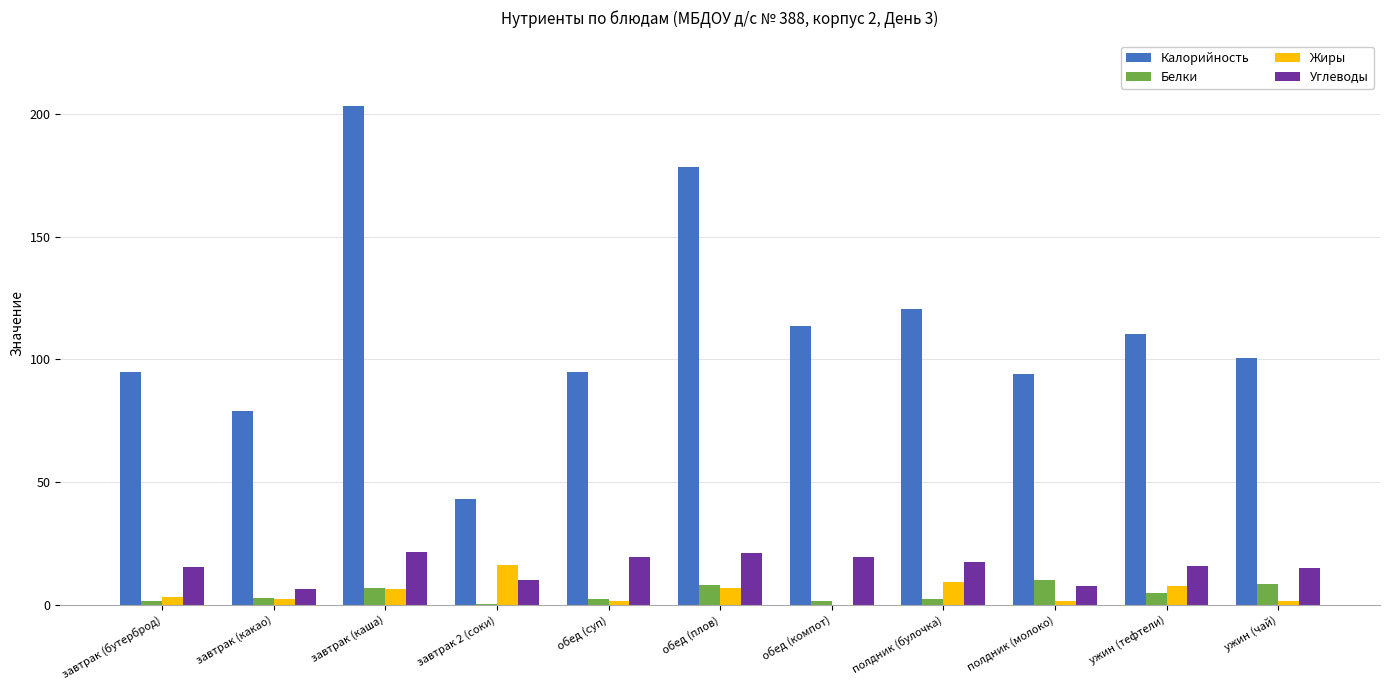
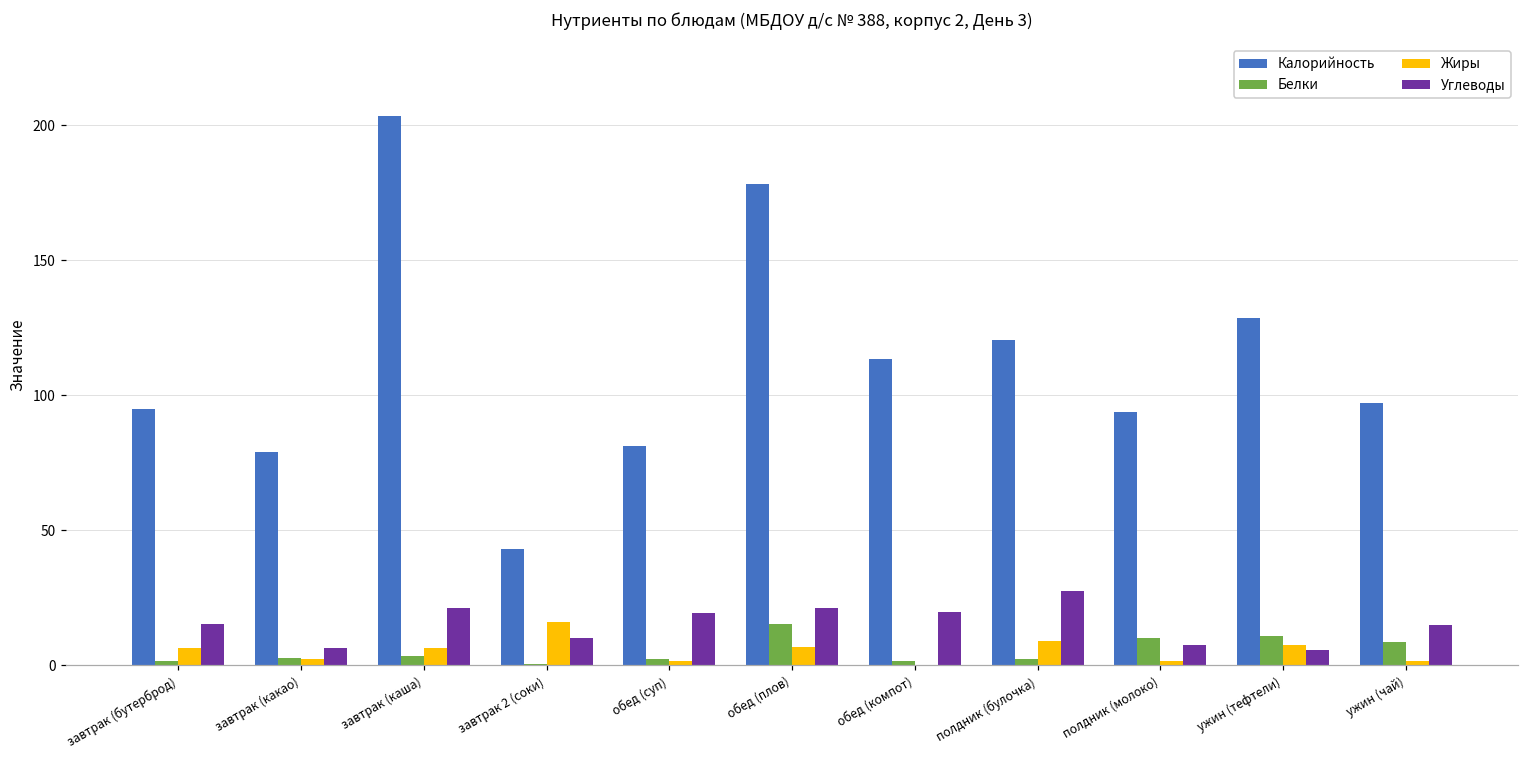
Жиры, завтрак (бутерброд): 3 -> 6
Белки, завтрак (каша): 7 -> 3
Калорийность, обед (суп): 95 -> 81
Белки, обед (плов): 8 -> 15
Углеводы, полдник (булочка): 17 -> 28
Калорийность, ужин (тефтели): 111 -> 129
Белки, ужин (тефтели): 5 -> 11
Углеводы, ужин (тефтели): 16 -> 6
Калорийность, ужин (чай): 101 -> 97
